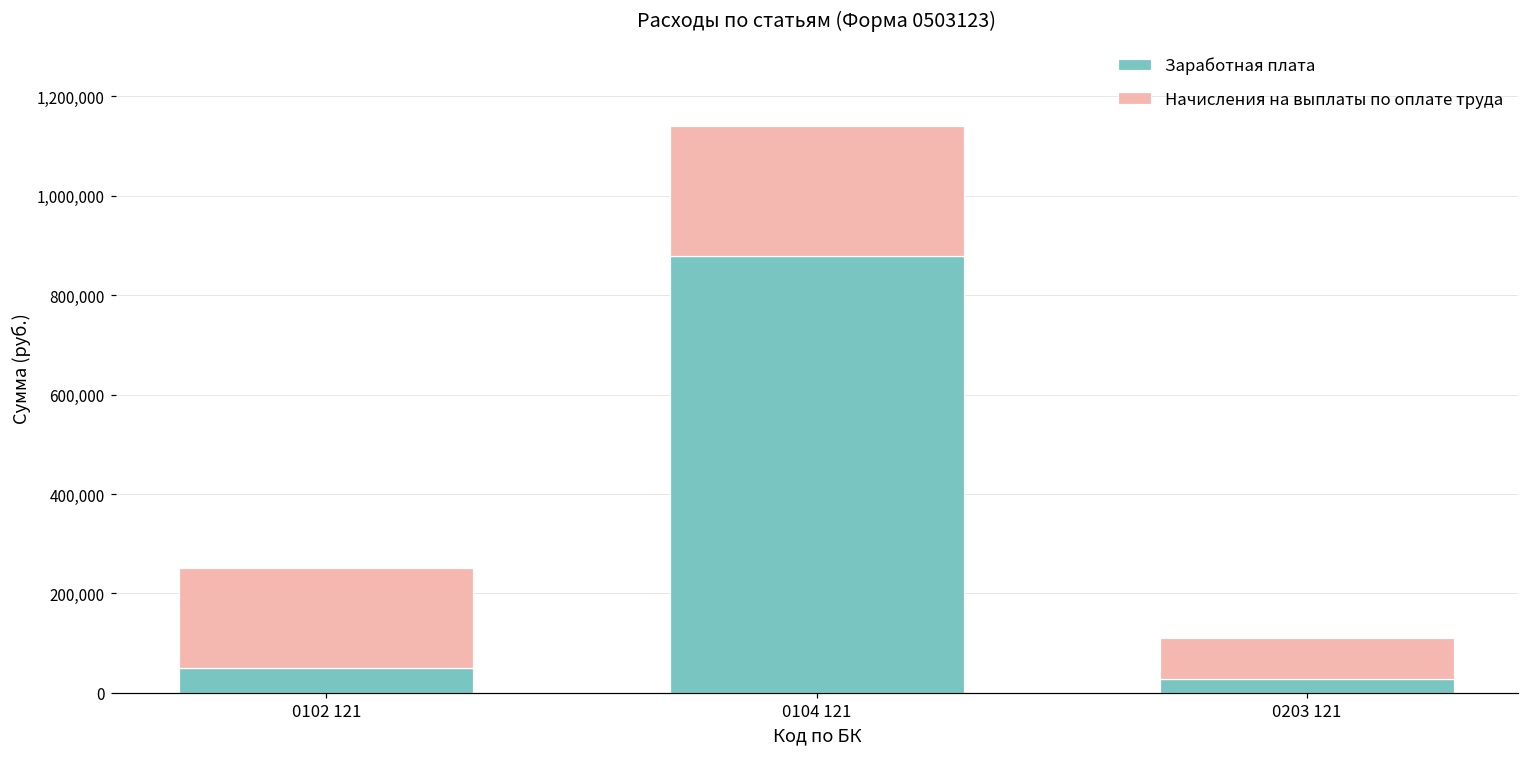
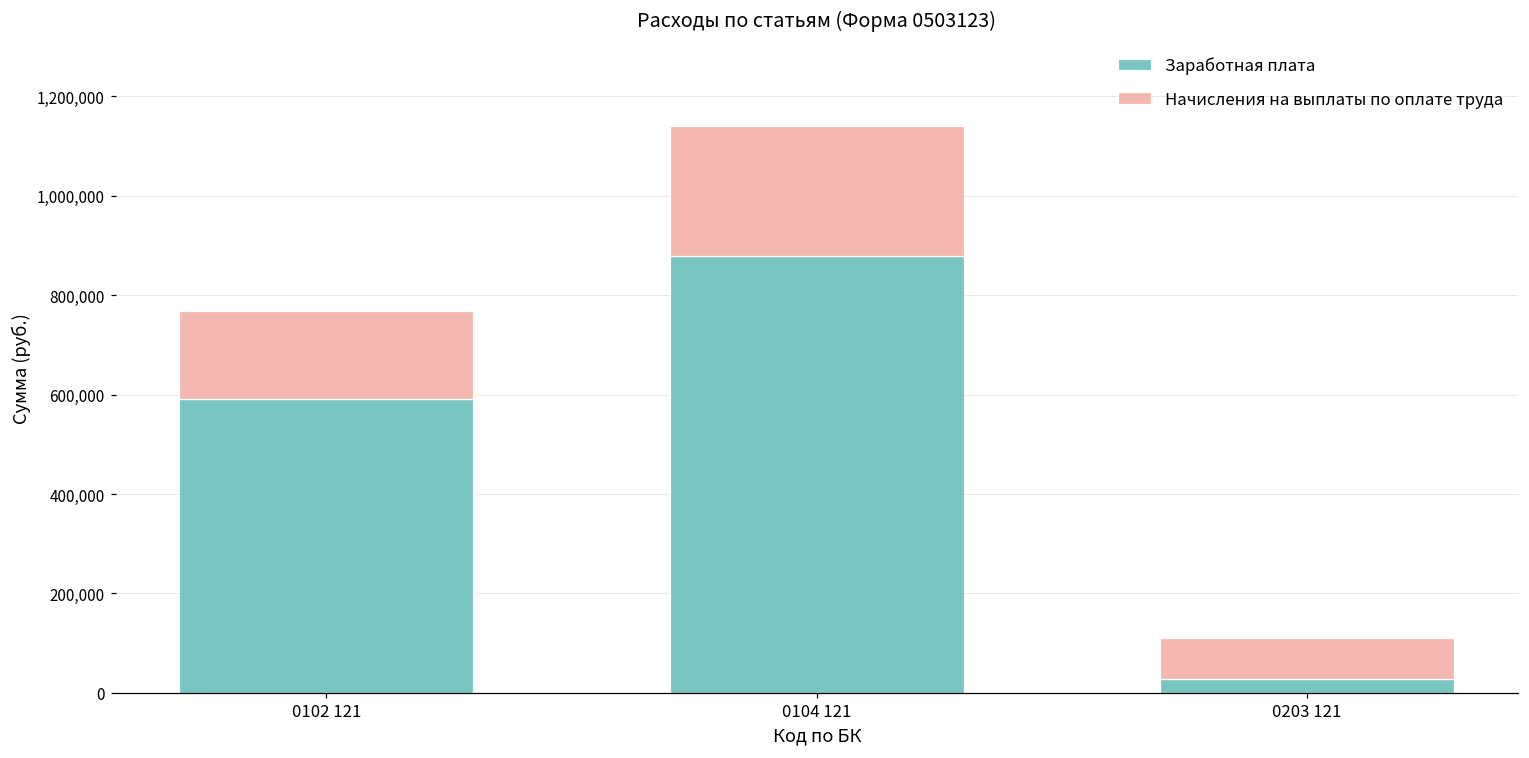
Заработная плата, 0102 121: 50,000 -> 590,000
Начисления на выплаты по оплате труда, 0102 121: 200,000 -> 180,000
